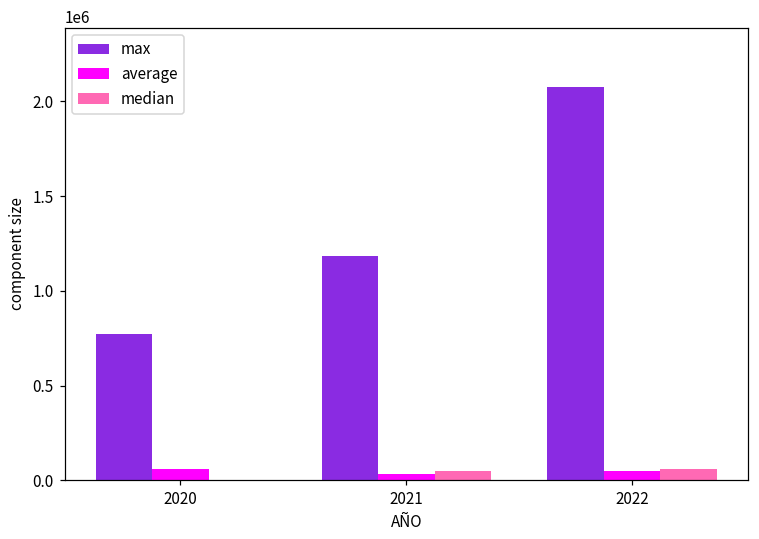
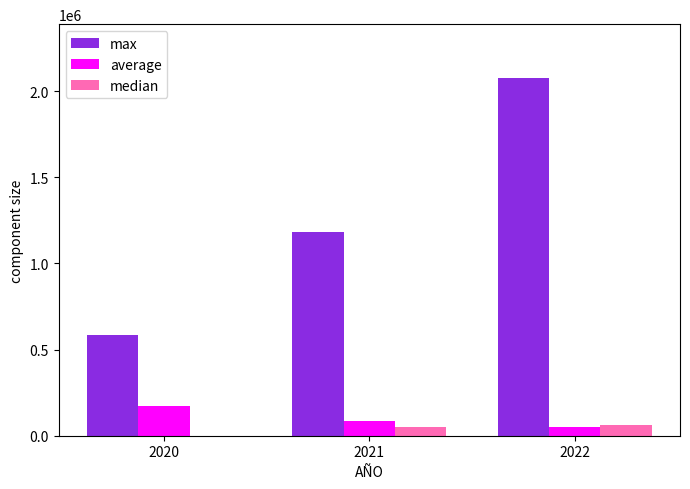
max, 2020: 770000 -> 580000
average, 2020: 60000 -> 170000
average, 2021: 30000 -> 80000
